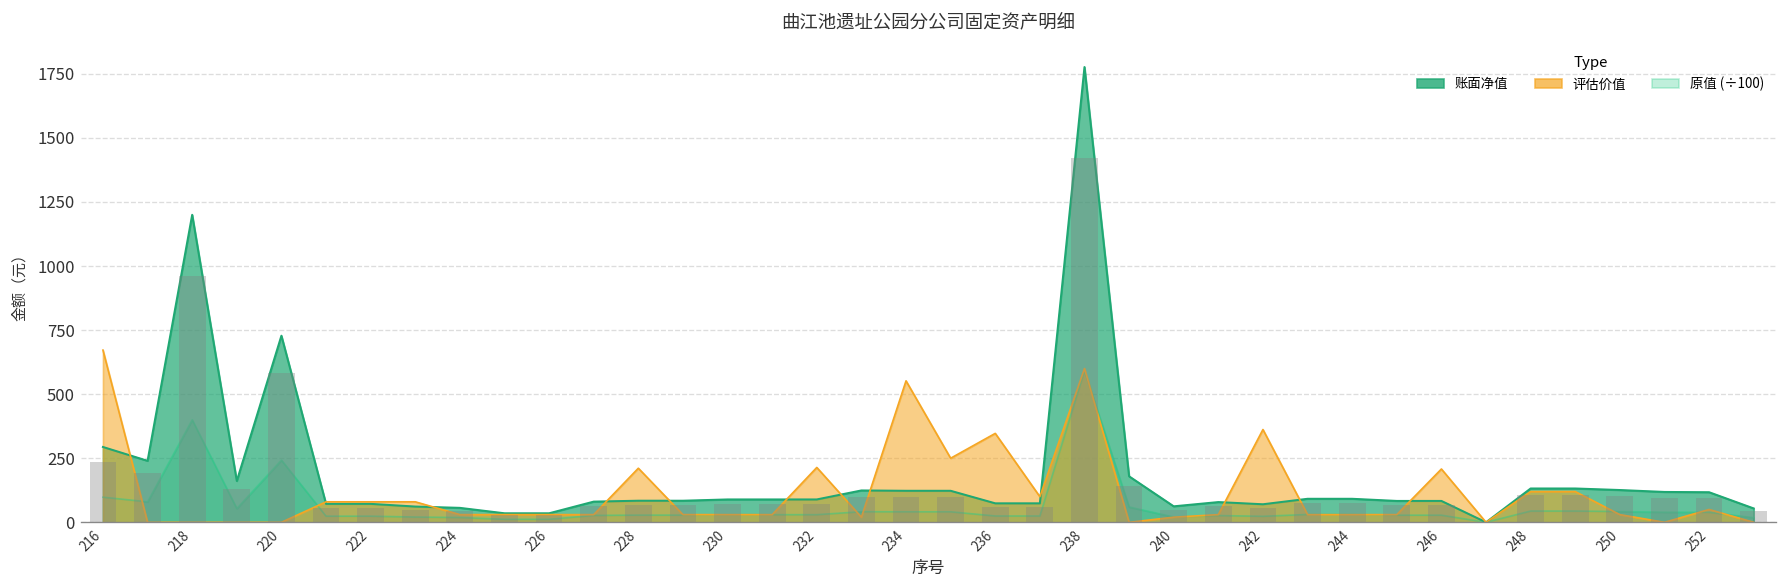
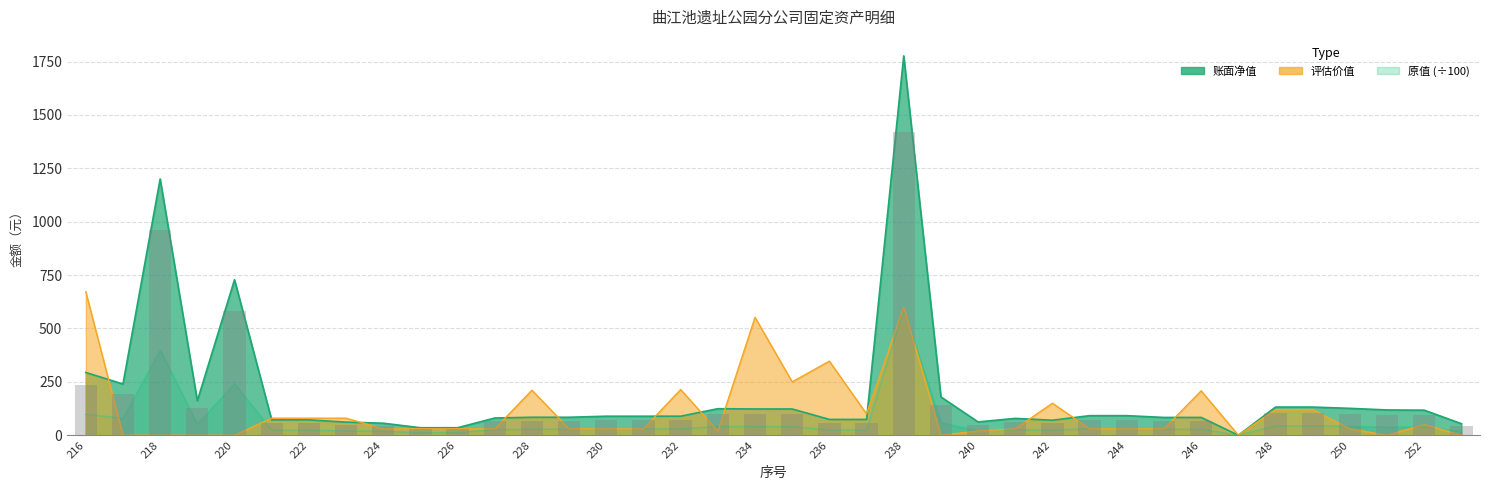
评估价值, 242: 360 -> 150
